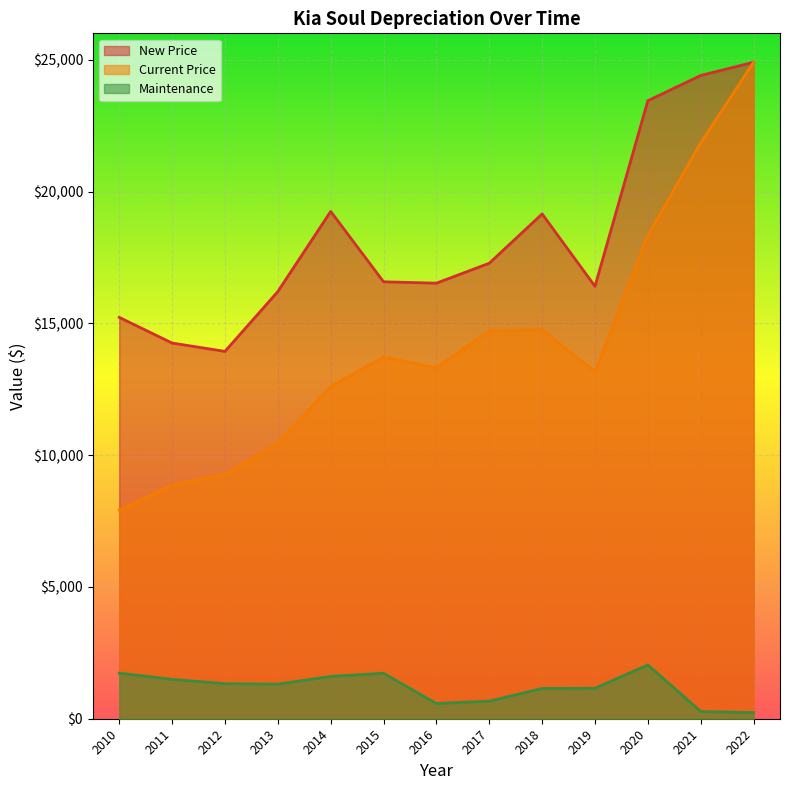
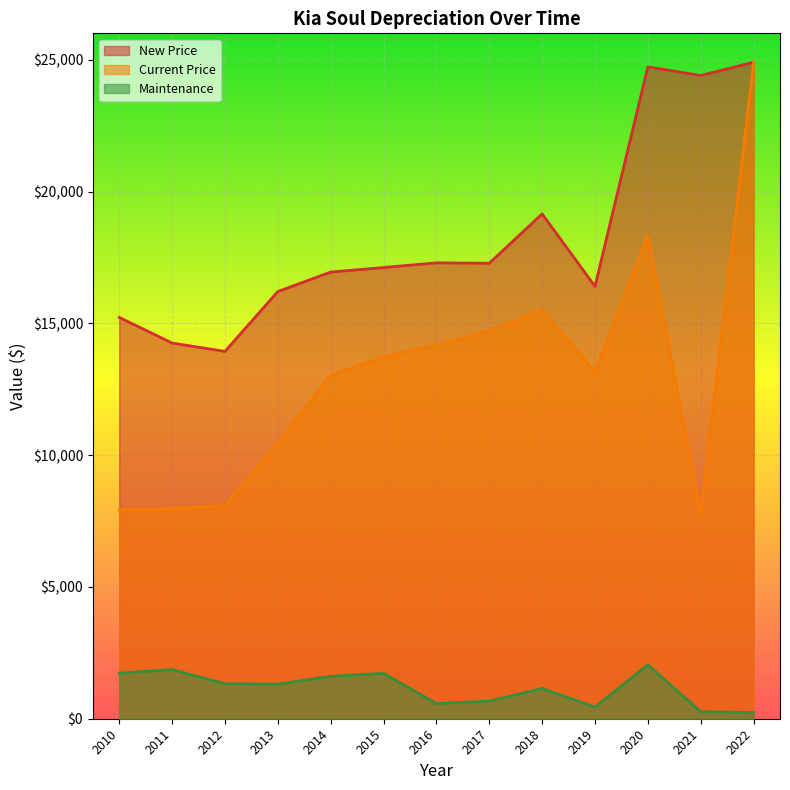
Current Price, 2011: $8,900 -> $8,000
Maintenance, 2011: $1,500 -> $1,900
Current Price, 2012: $9,300 -> $8,100
New Price, 2014: $19,200 -> $16,900
Current Price, 2014: $12,600 -> $13,000
New Price, 2015: $16,600 -> $17,100
New Price, 2016: $16,500 -> $17,300
Current Price, 2016: $13,300 -> $14,200
Current Price, 2018: $14,800 -> $15,500
Maintenance, 2019: $1,200 -> $400
New Price, 2020: $23,400 -> $24,700
Current Price, 2021: $21,800 -> $7,800
